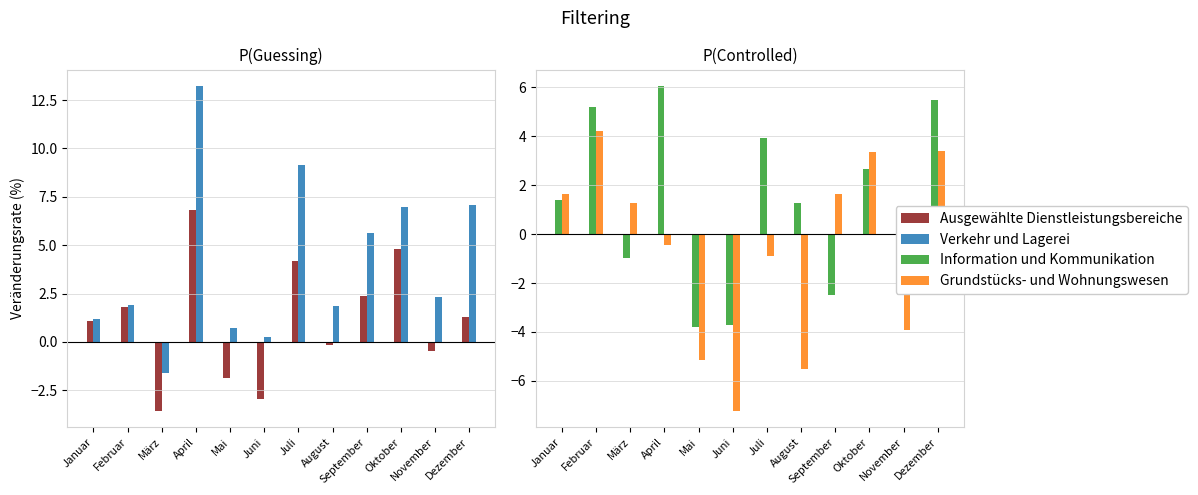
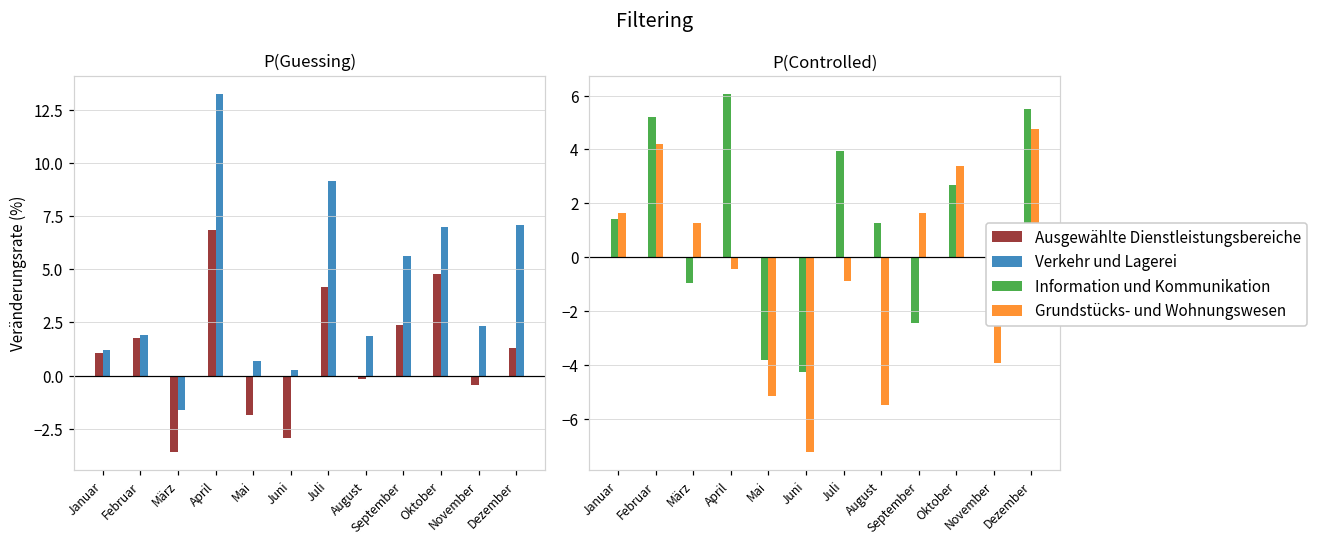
P(Controlled), Information und Kommunikation, Juni: -3.7 -> -4.3
P(Controlled), Grundstücks- und Wohnungswesen, Dezember: 3.4 -> 4.8
